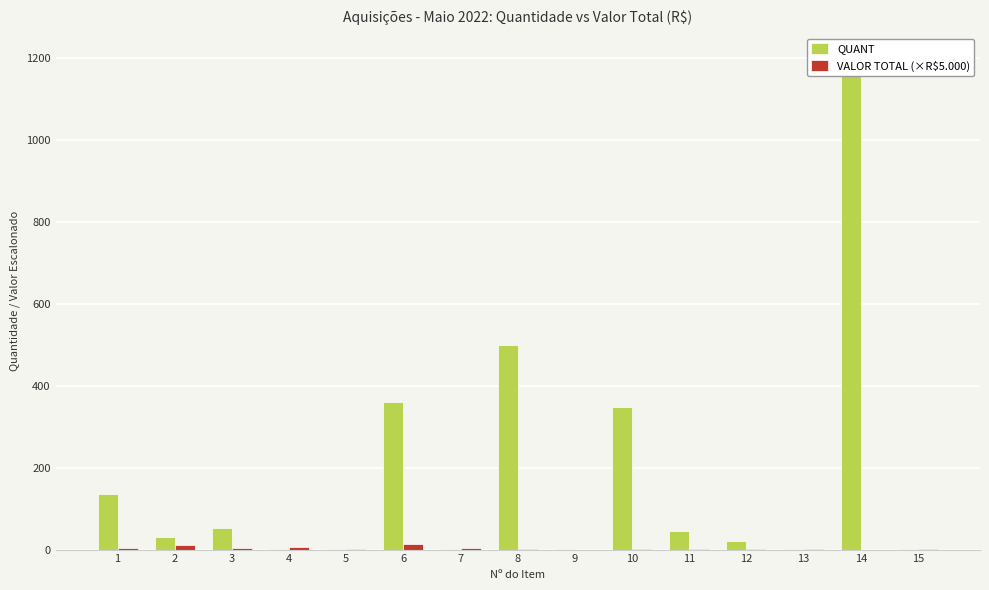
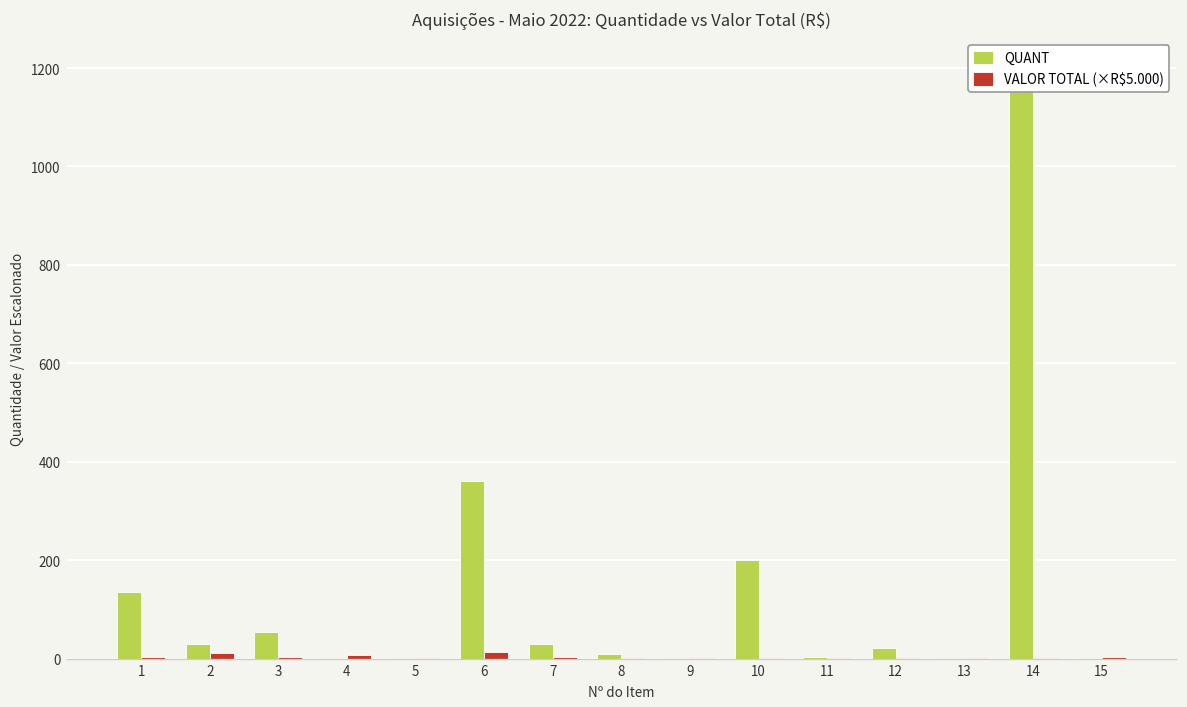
QUANT, 7: 0 -> 30
QUANT, 8: 500 -> 10
QUANT, 10: 350 -> 200
QUANT, 11: 50 -> 0
